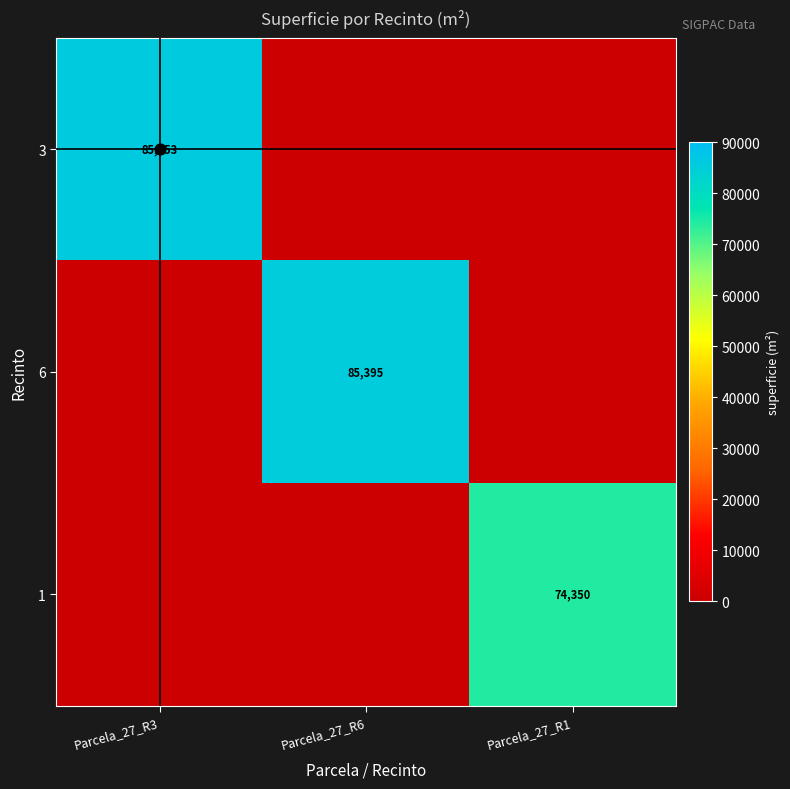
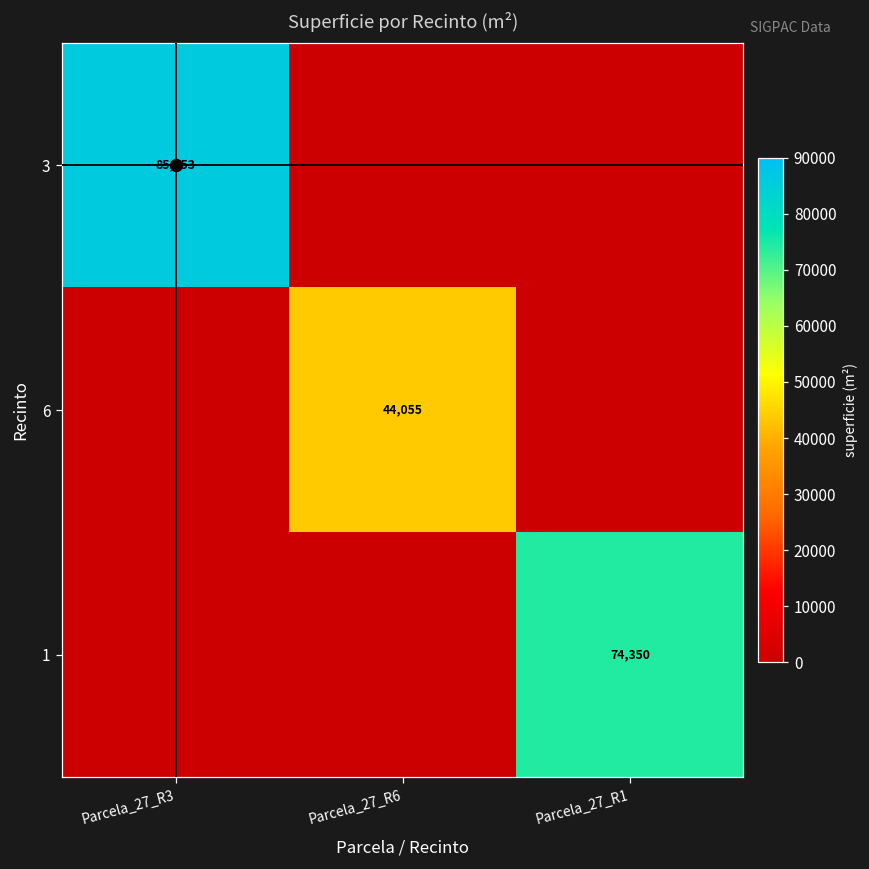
6, Parcela_27_R6: 85,395 -> 44,055
